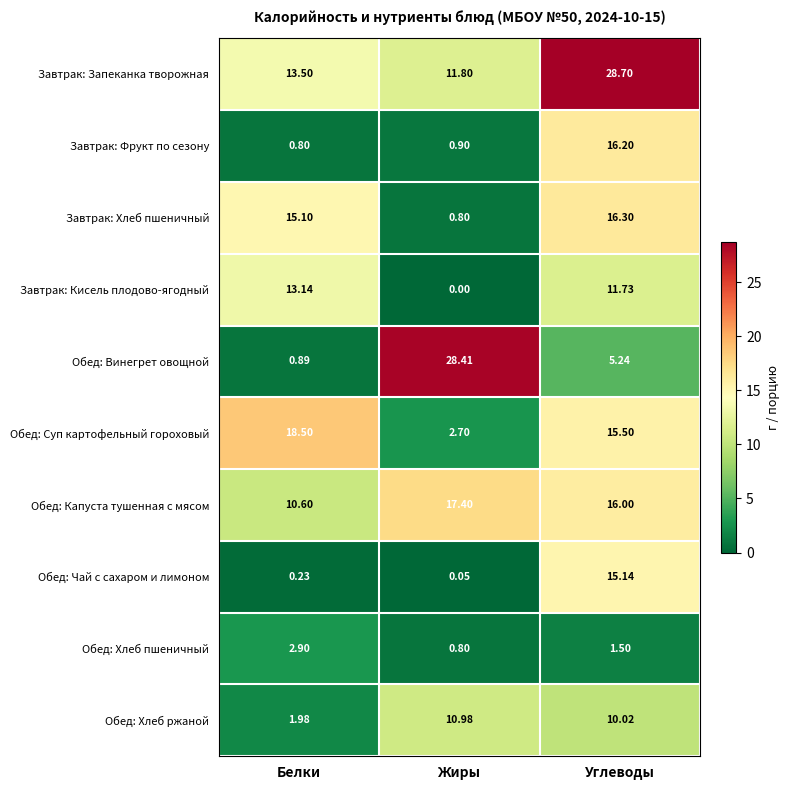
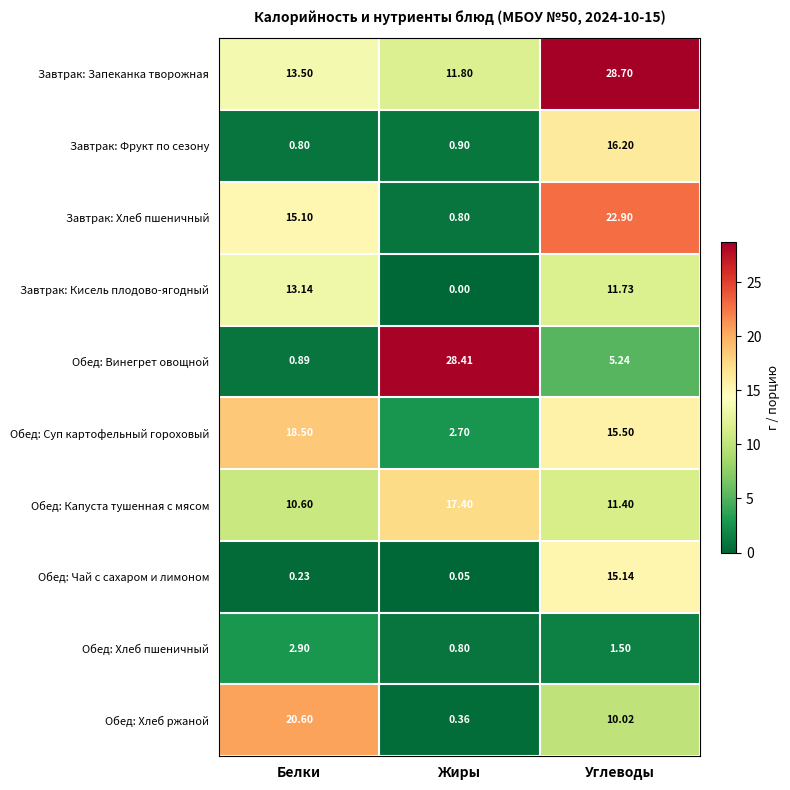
Завтрак: Хлеб пшеничный, Углеводы: 16.30 -> 22.90
Обед: Капуста тушенная с мясом, Углеводы: 16.00 -> 11.40
Обед: Хлеб ржаной, Белки: 1.98 -> 20.60
Обед: Хлеб ржаной, Жиры: 10.98 -> 0.36
